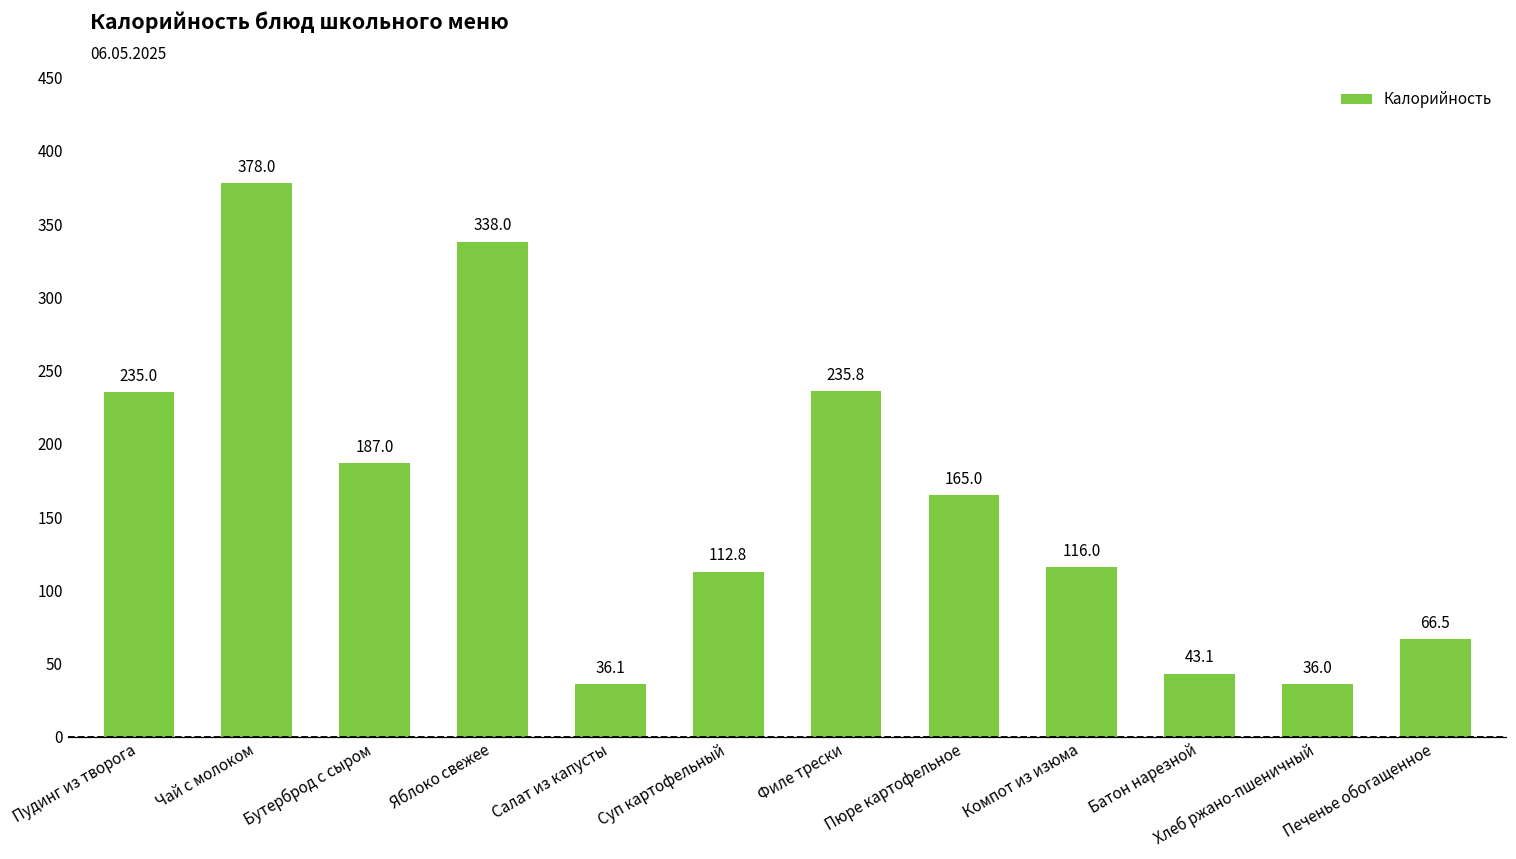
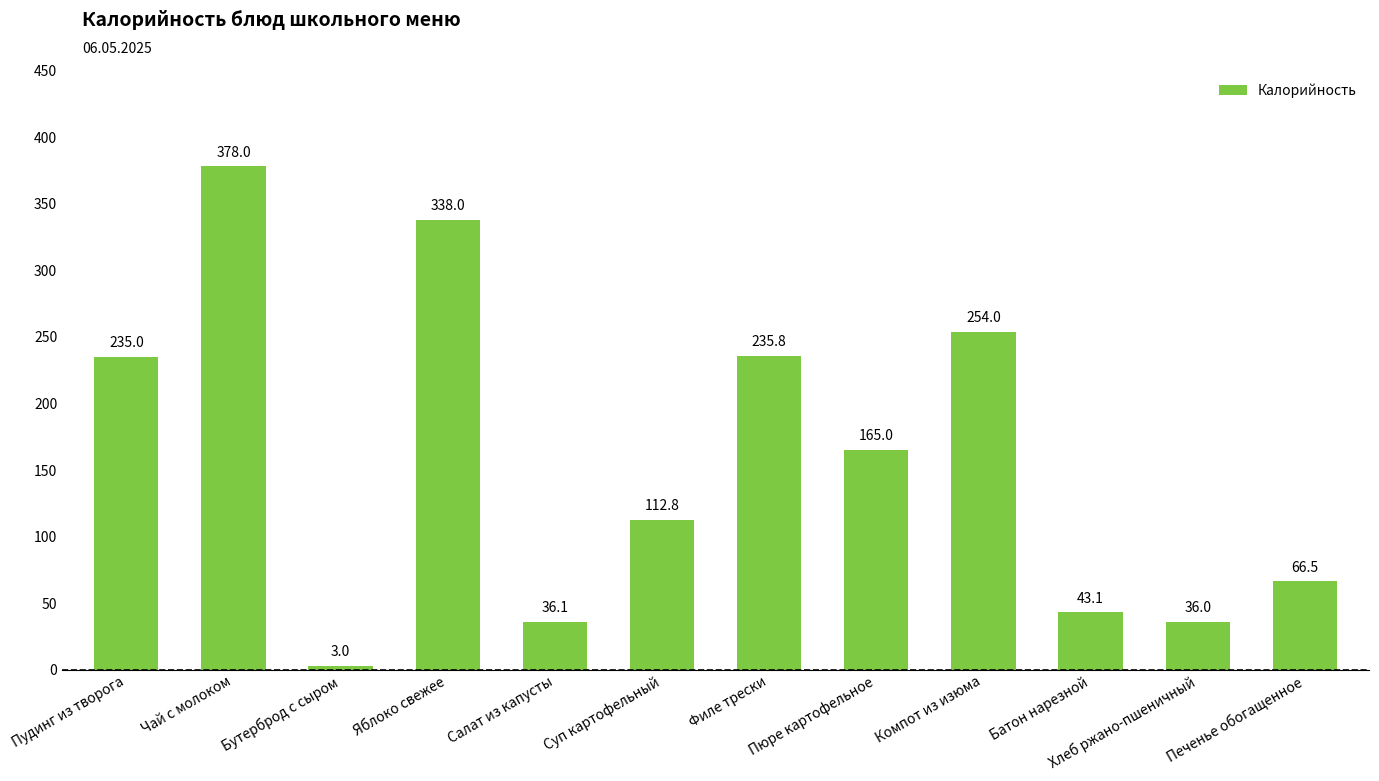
Бутерброд с сыром: 187.0 -> 3.0
Компот из изюма: 116.0 -> 254.0
